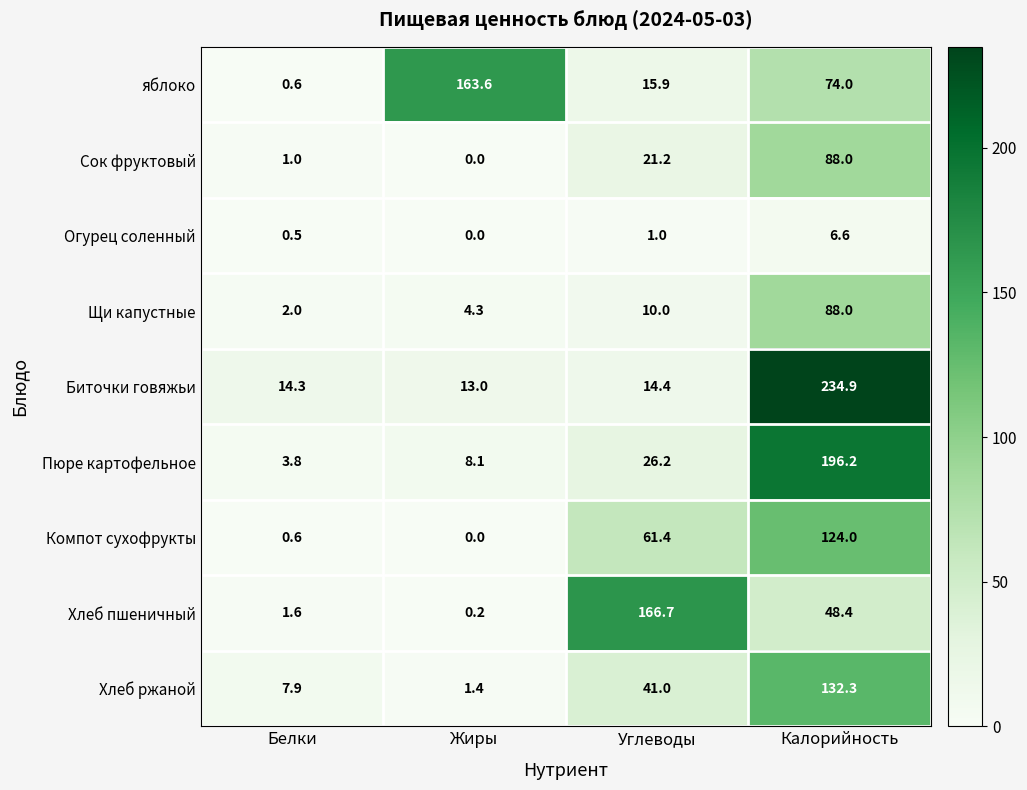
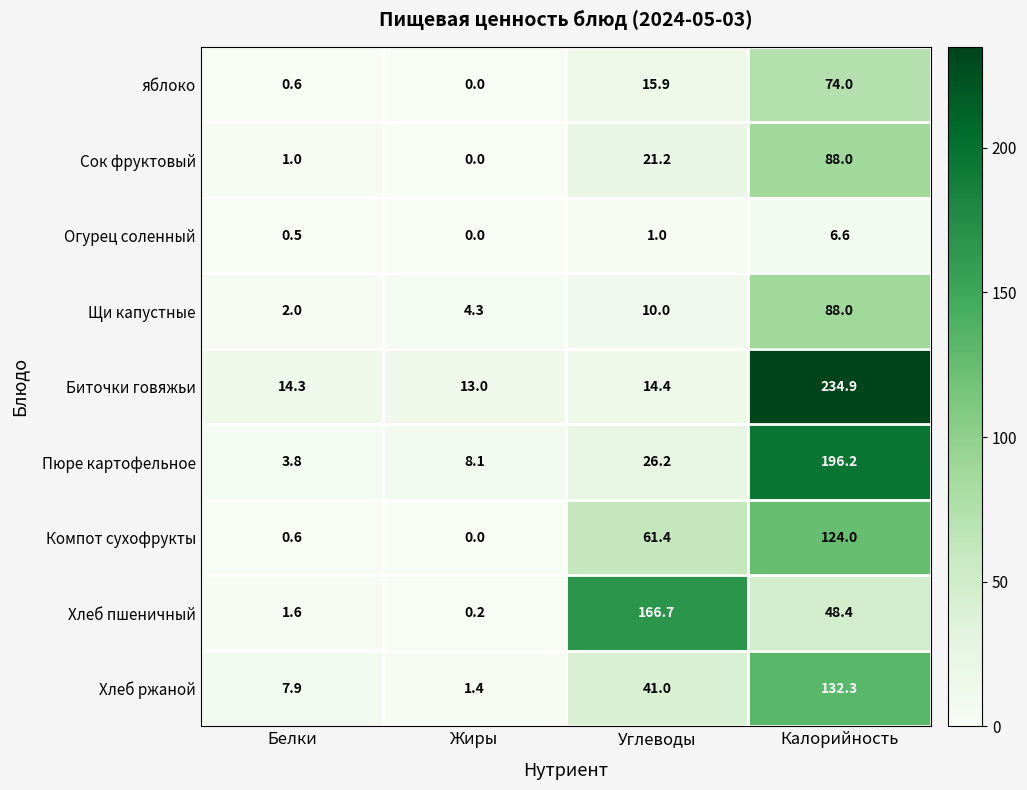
яблоко, Жиры: 163.6 -> 0.0
